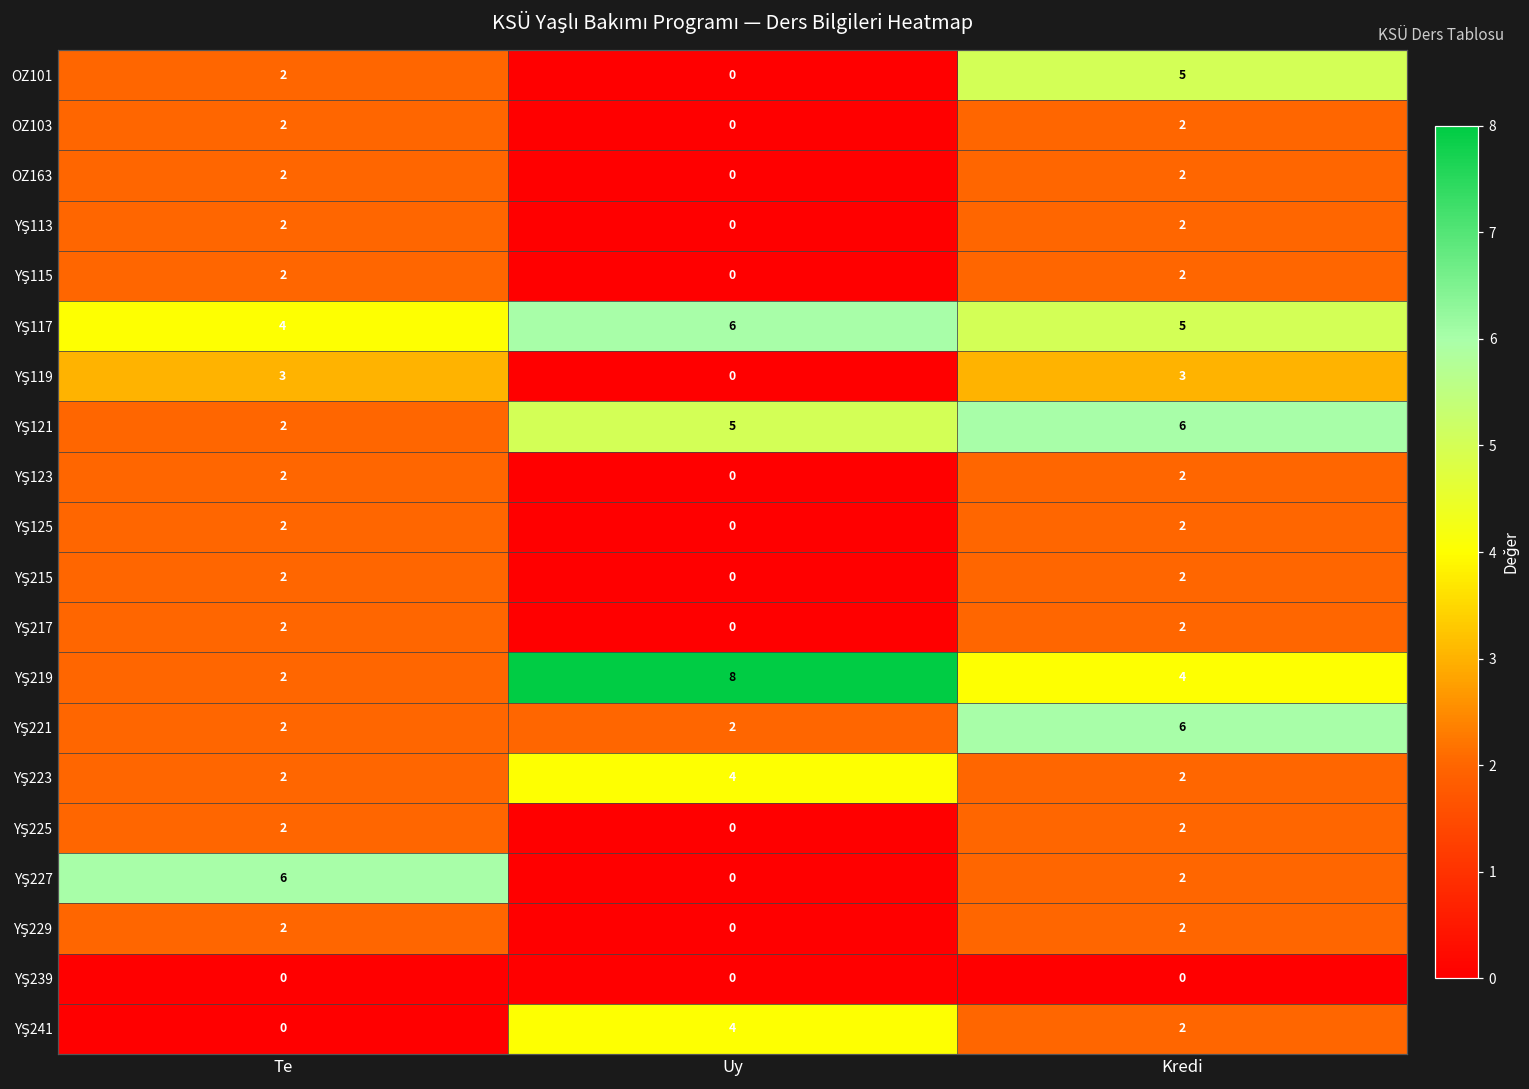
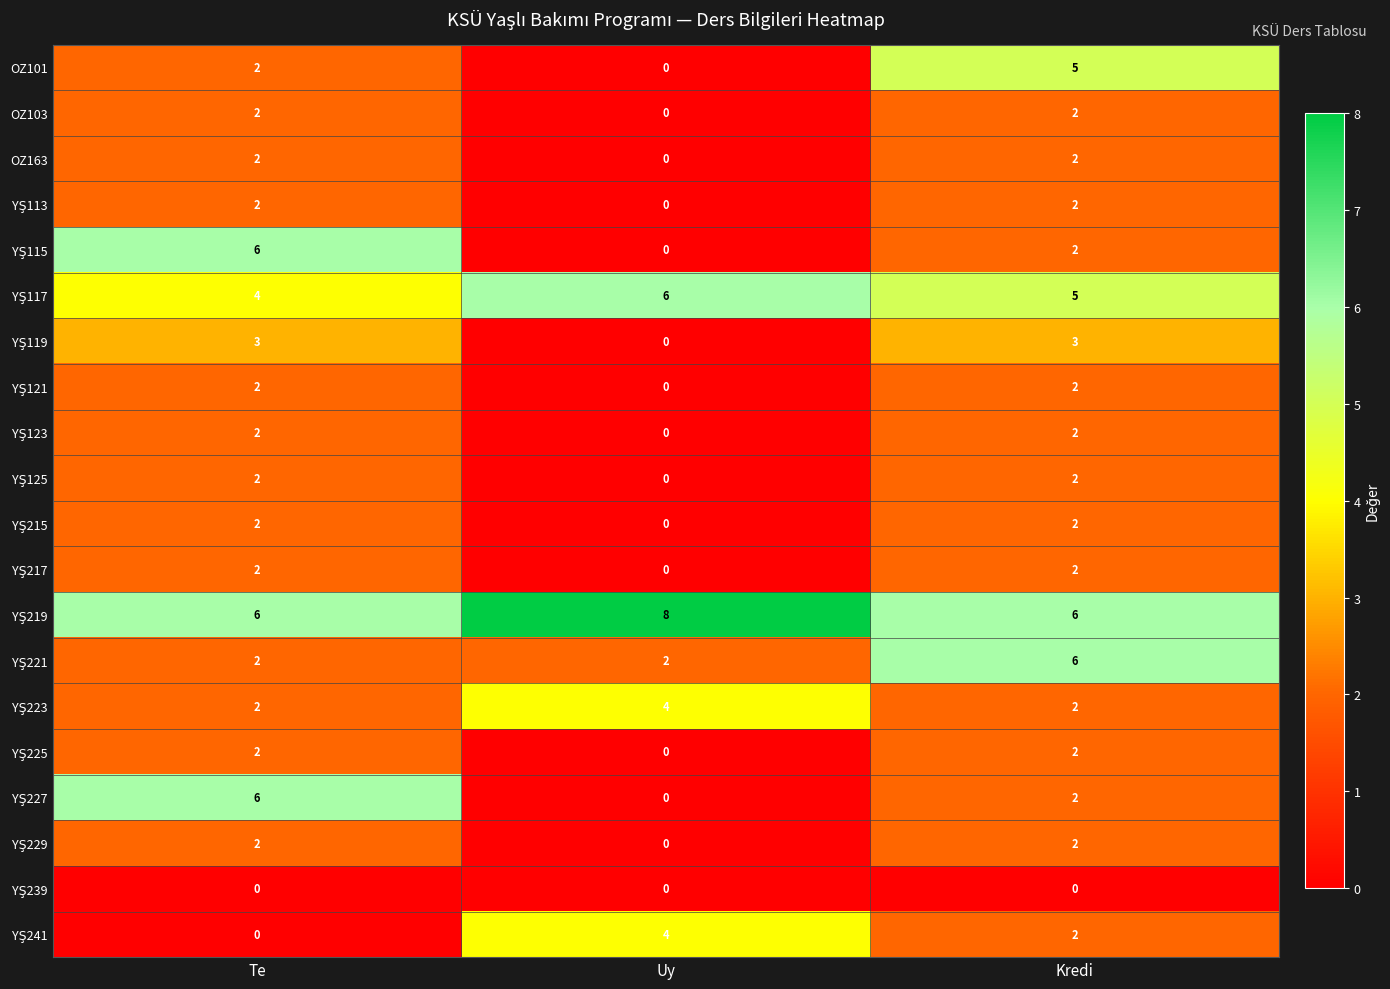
YŞ115, Te: 2 -> 6
YŞ121, Uy: 5 -> 0
YŞ121, Kredi: 6 -> 2
YŞ219, Te: 2 -> 6
YŞ219, Kredi: 4 -> 6
